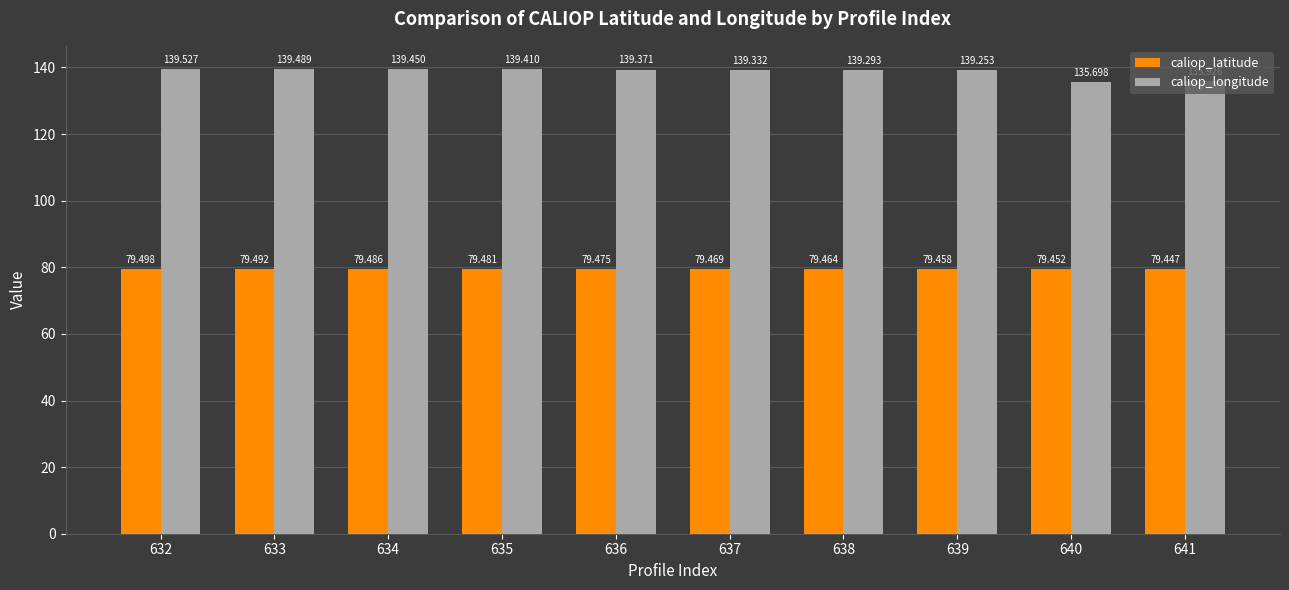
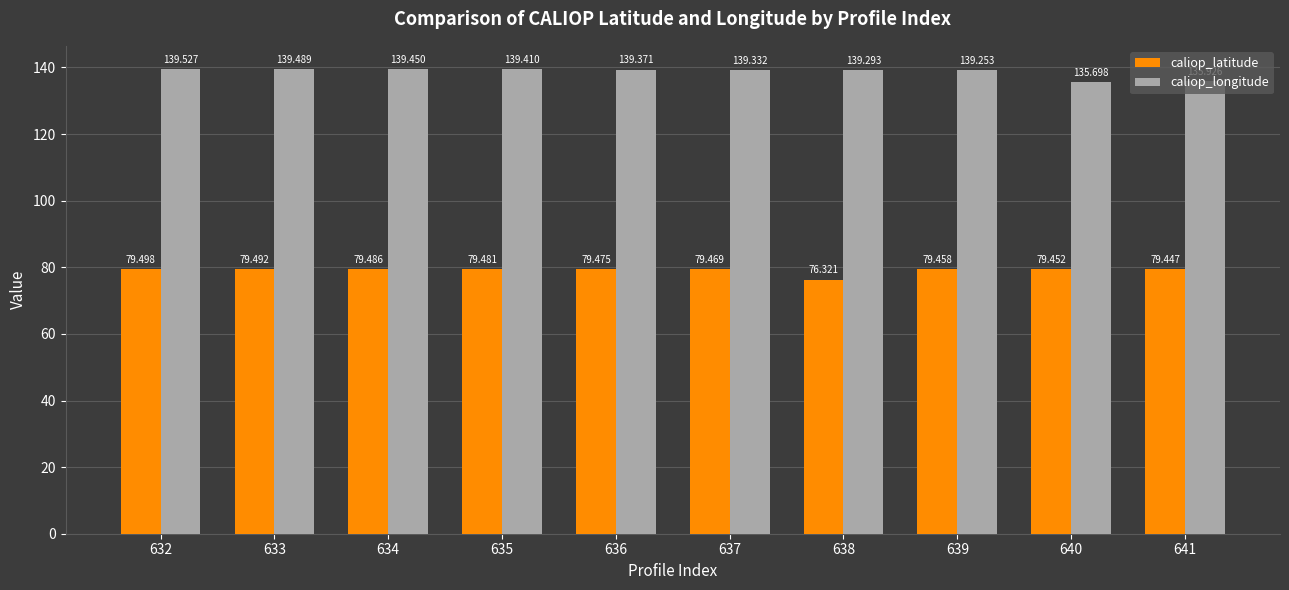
caliop_latitude, 638: 79.464 -> 76.321
